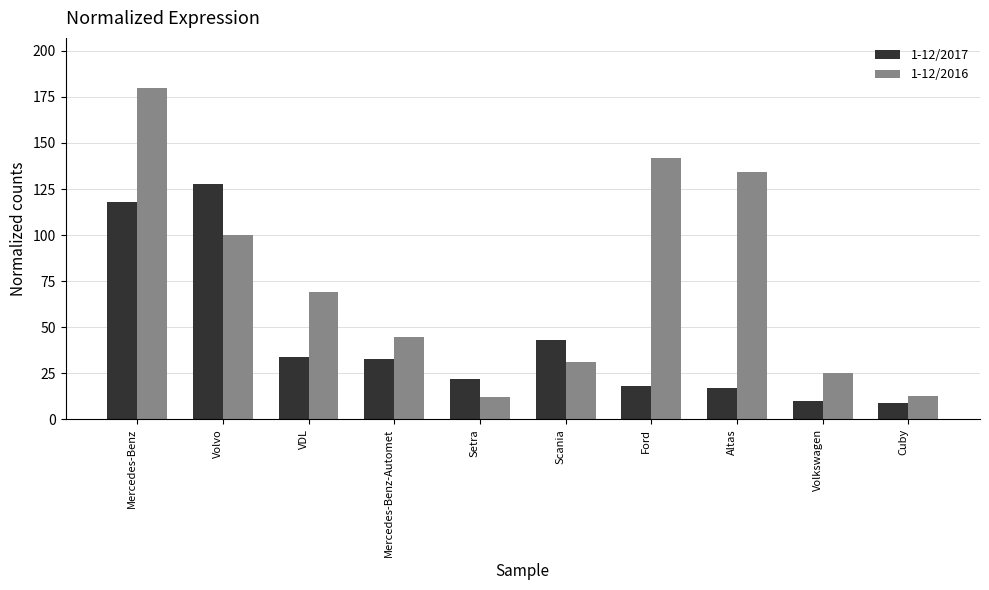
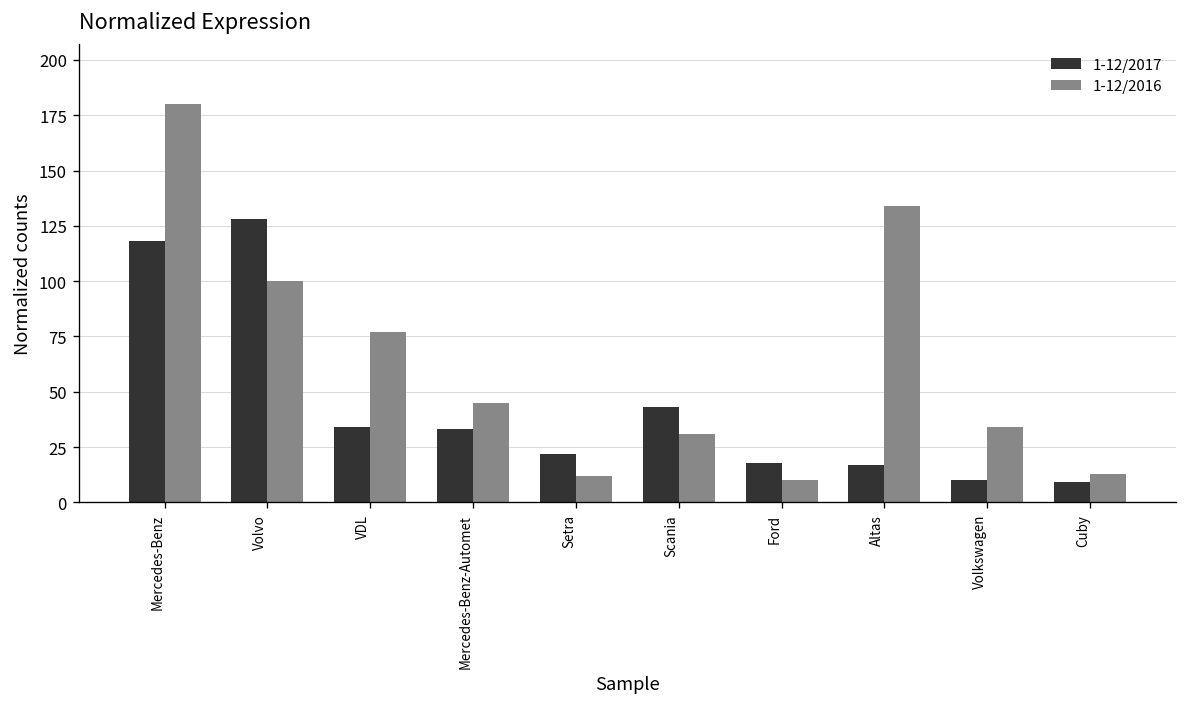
1-12/2016, VDL: 69 -> 77
1-12/2016, Ford: 142 -> 10
1-12/2016, Volkswagen: 25 -> 34
